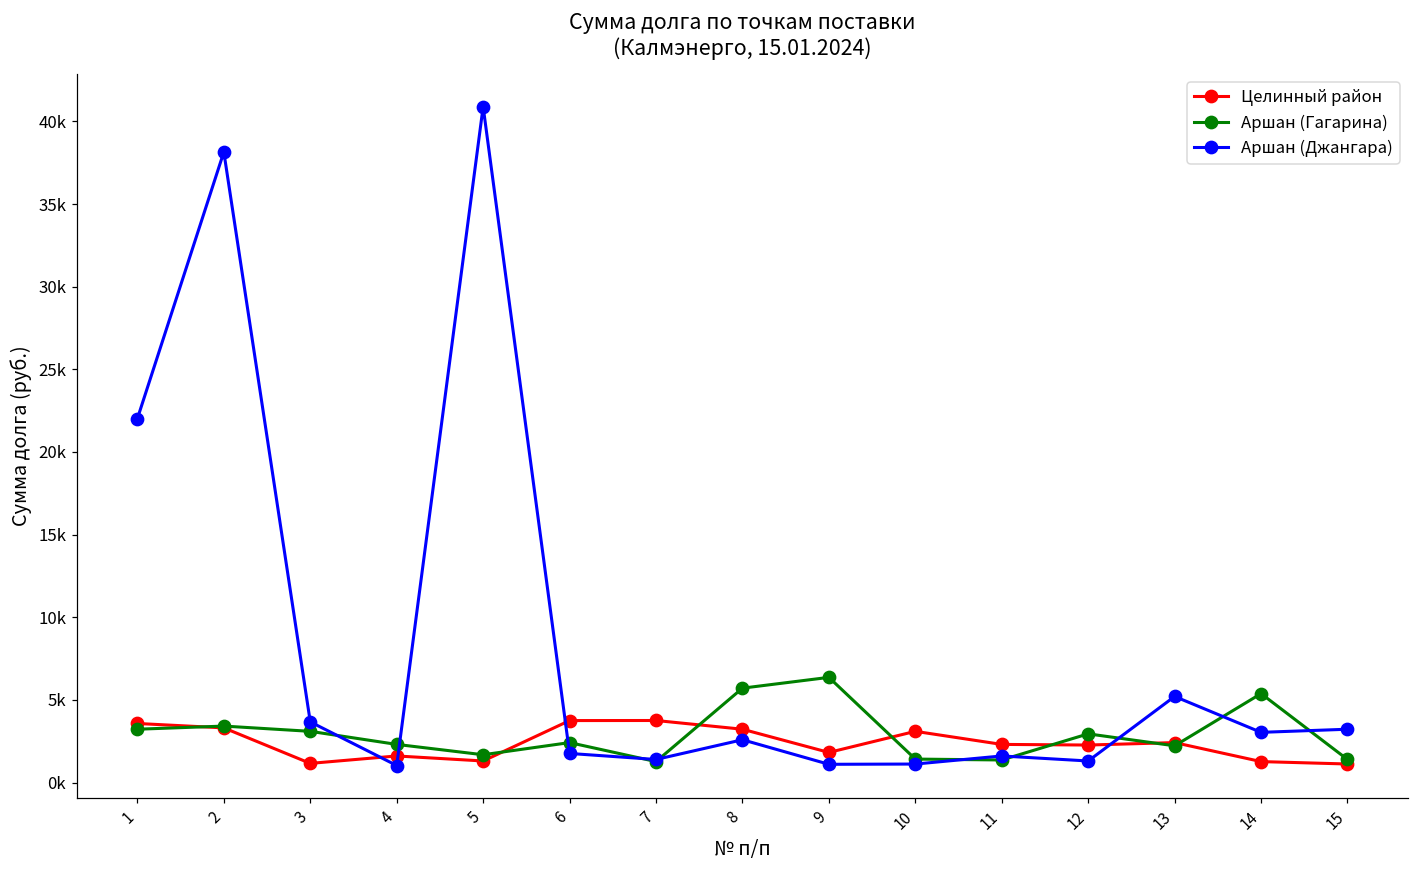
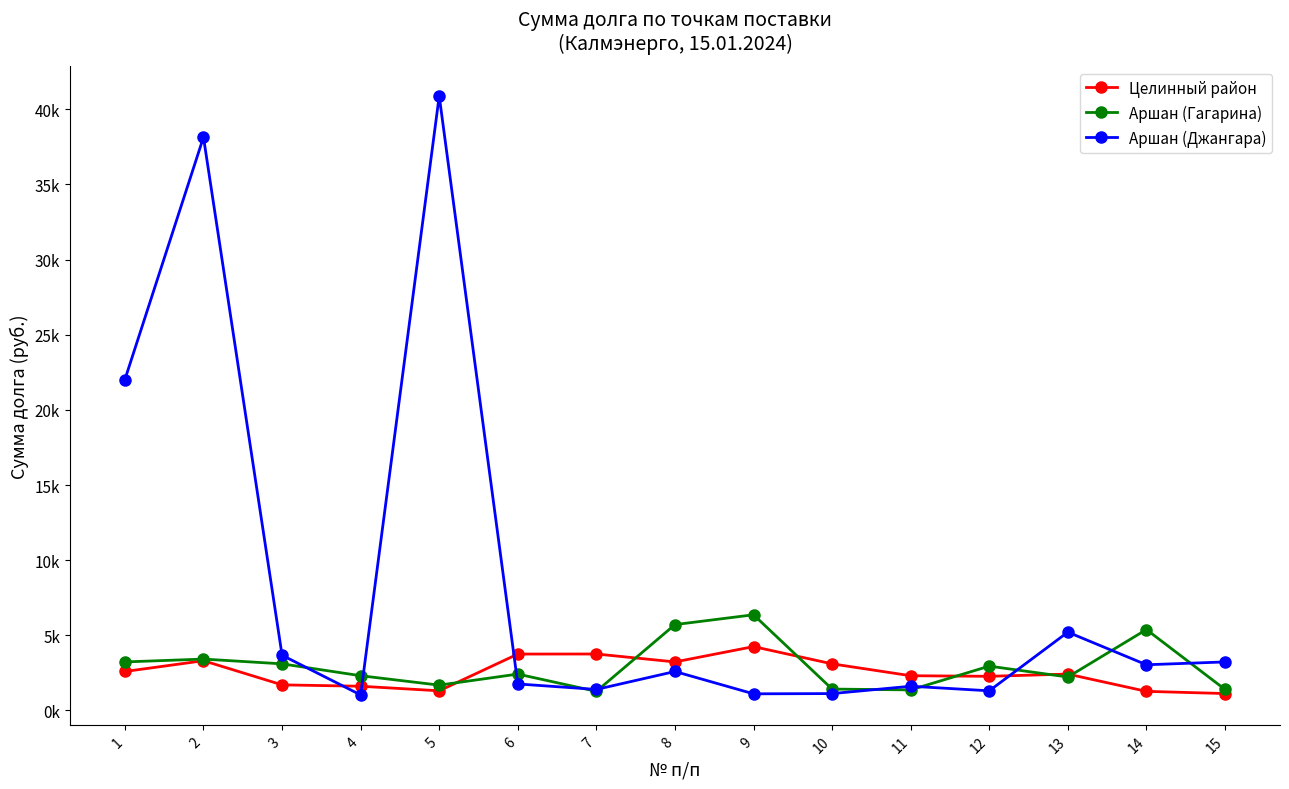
Целинный район, 1: 3600 -> 2600
Целинный район, 3: 1200 -> 1700
Целинный район, 9: 1800 -> 4200
